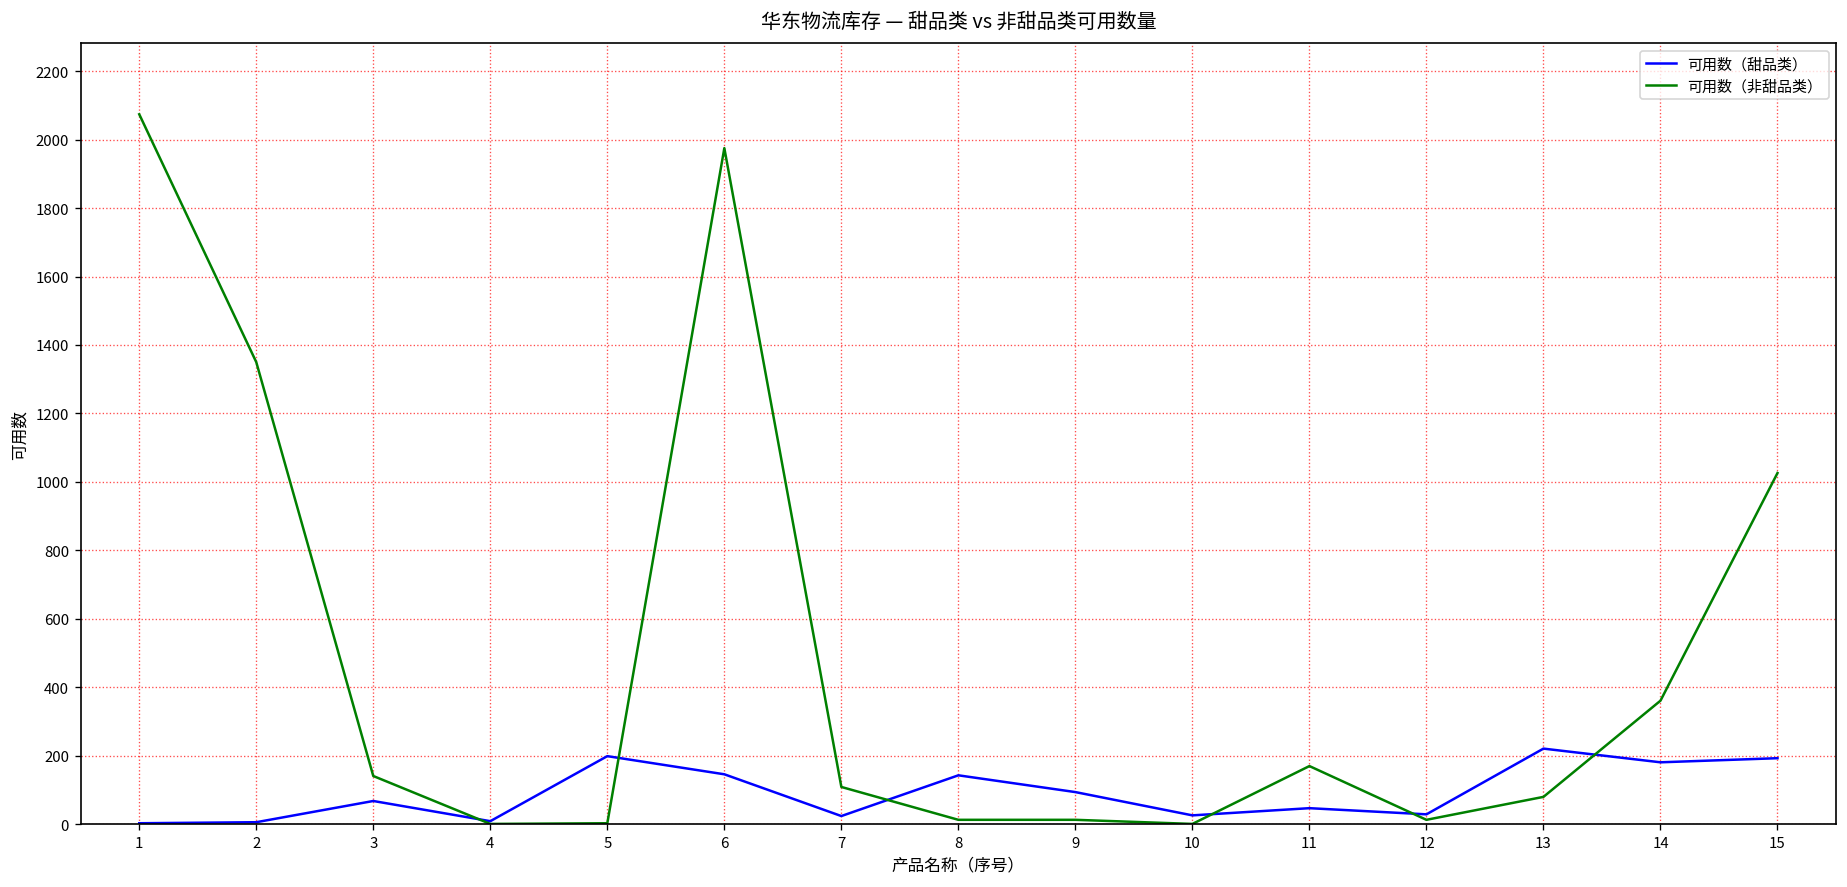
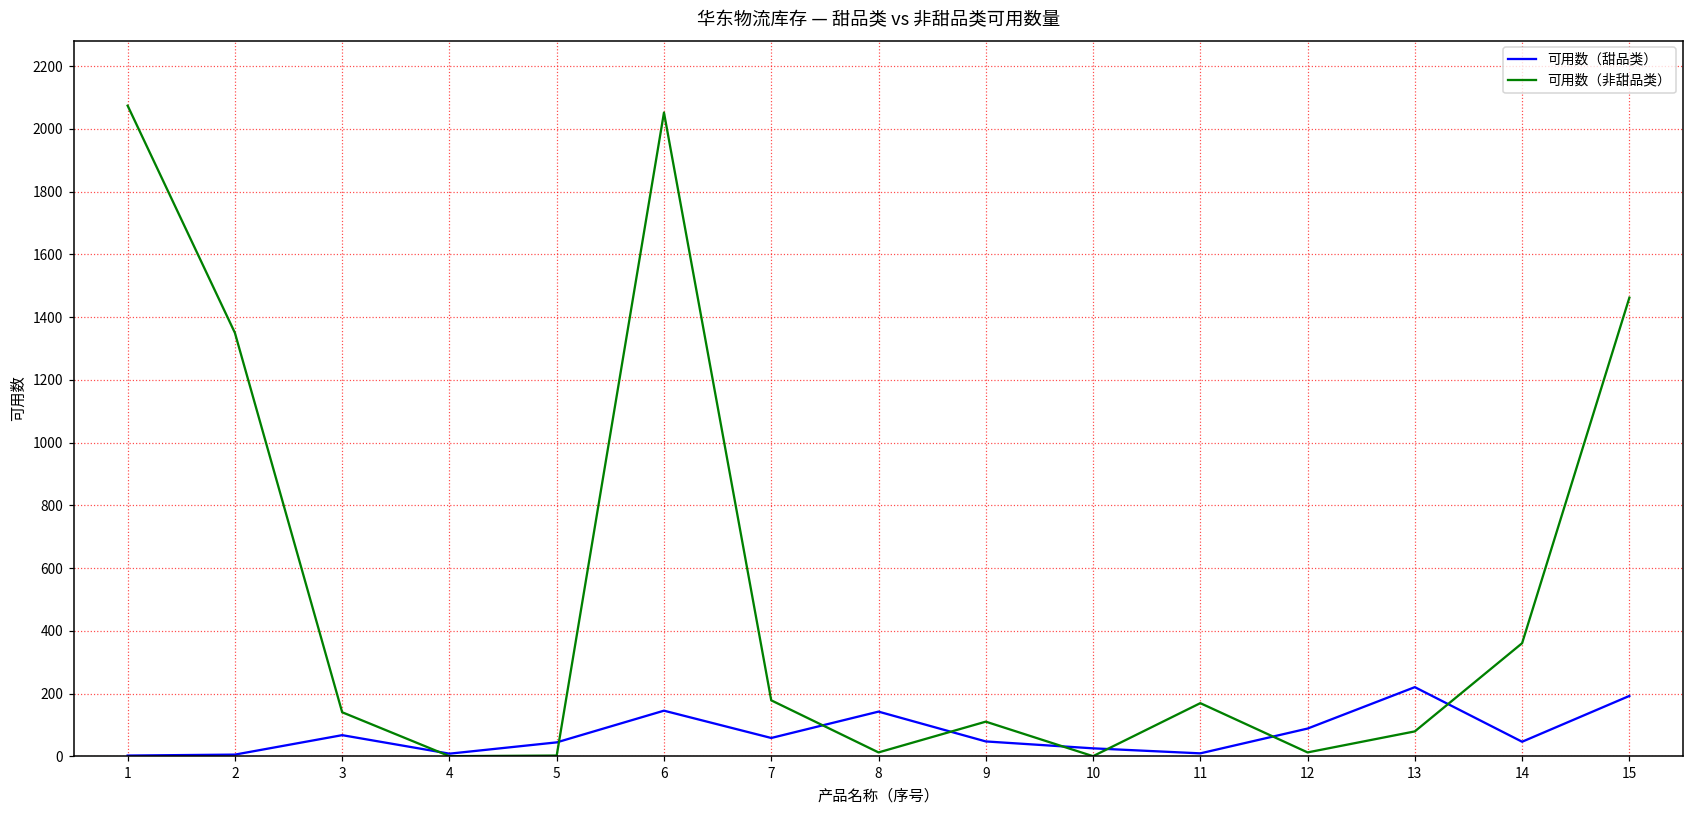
可用数（甜品类）, 5: 200 -> 50
可用数（非甜品类）, 6: 1980 -> 2050
可用数（甜品类）, 7: 20 -> 60
可用数（非甜品类）, 7: 110 -> 180
可用数（甜品类）, 9: 90 -> 50
可用数（非甜品类）, 9: 10 -> 110
可用数（甜品类）, 11: 50 -> 10
可用数（甜品类）, 12: 30 -> 90
可用数（甜品类）, 14: 180 -> 50
可用数（非甜品类）, 15: 1030 -> 1460
